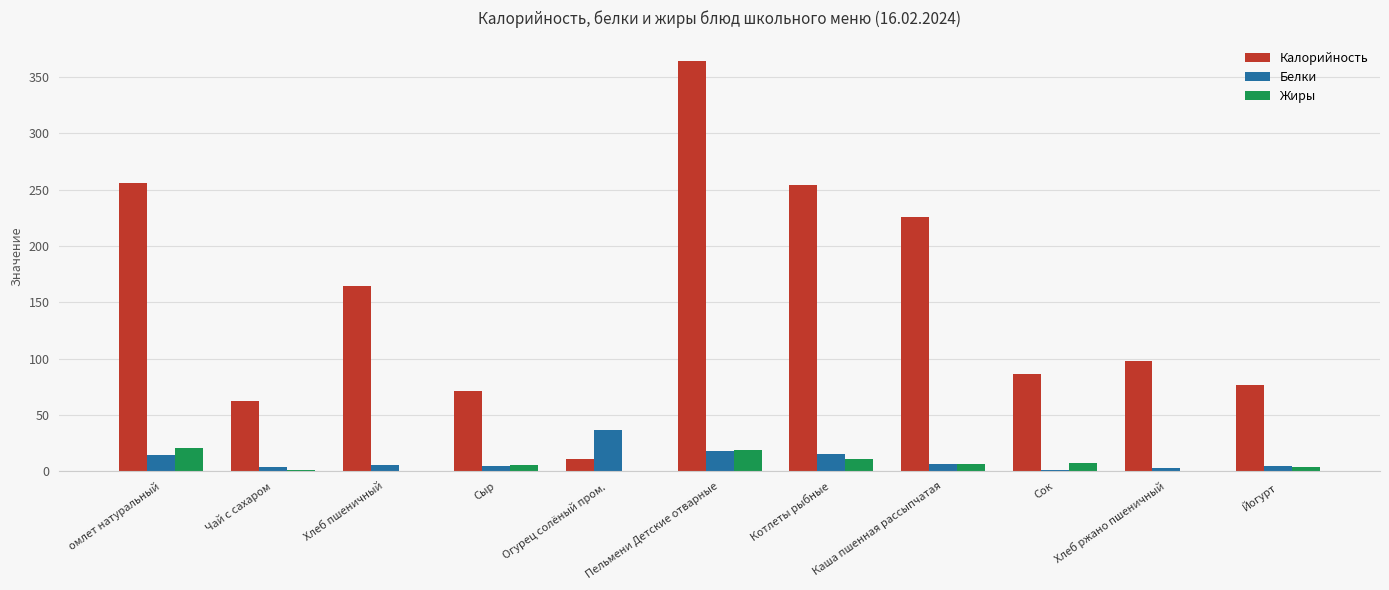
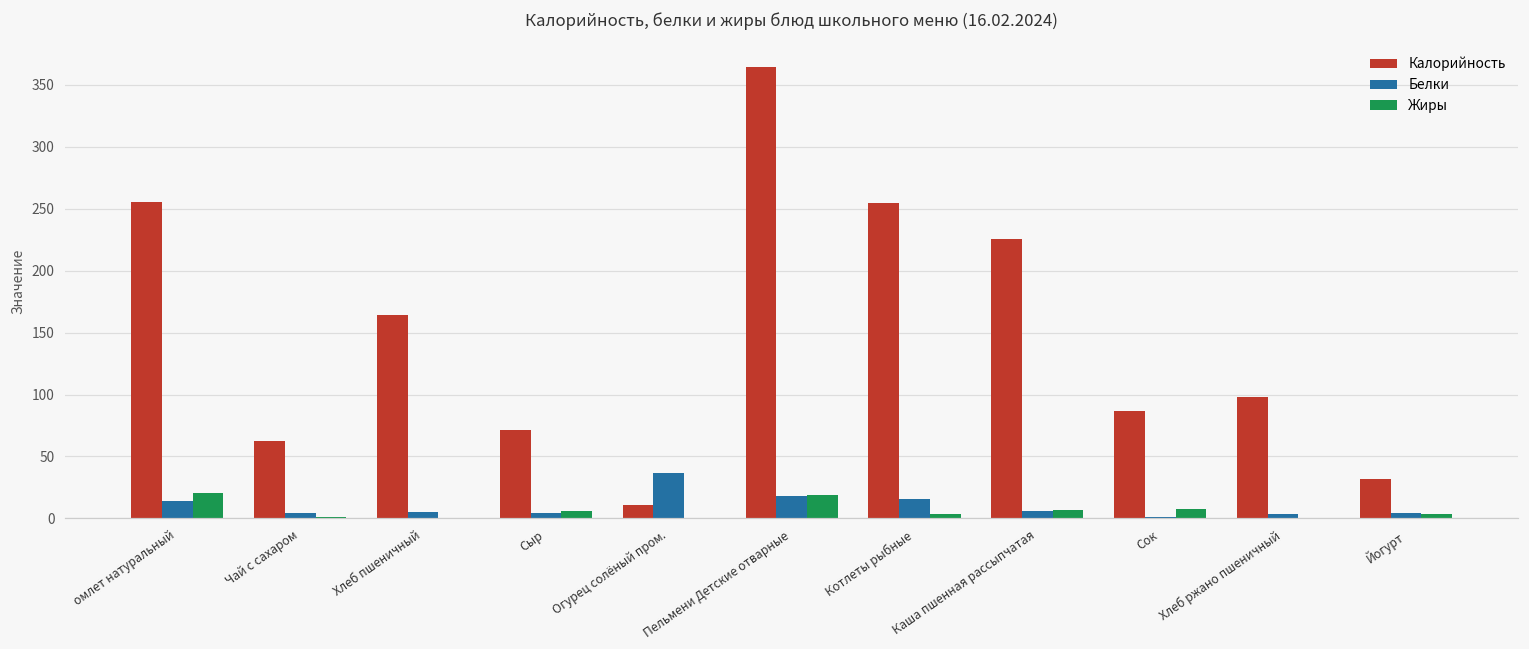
Жиры, Котлеты рыбные: 11 -> 4
Калорийность, Йогурт: 76 -> 32
